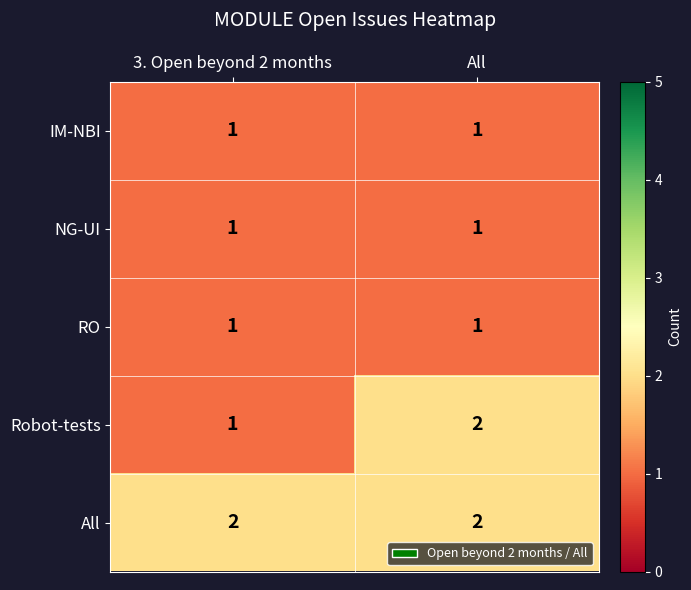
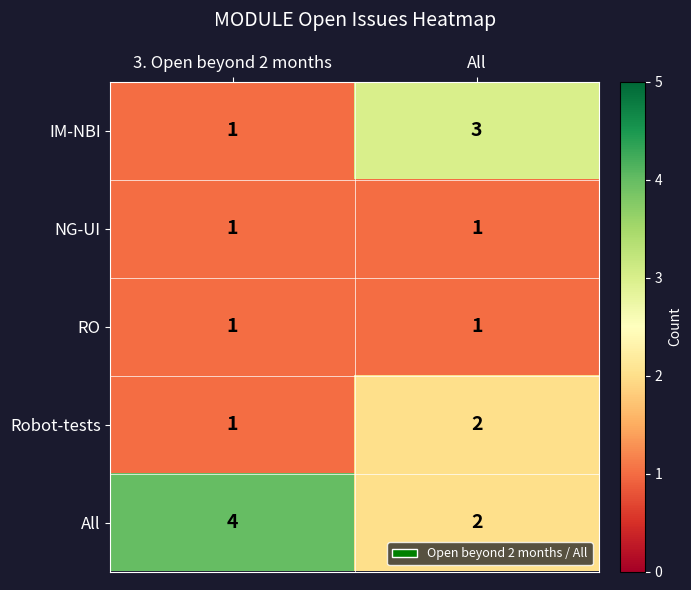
IM-NBI, All: 1 -> 3
All, 3. Open beyond 2 months: 2 -> 4
